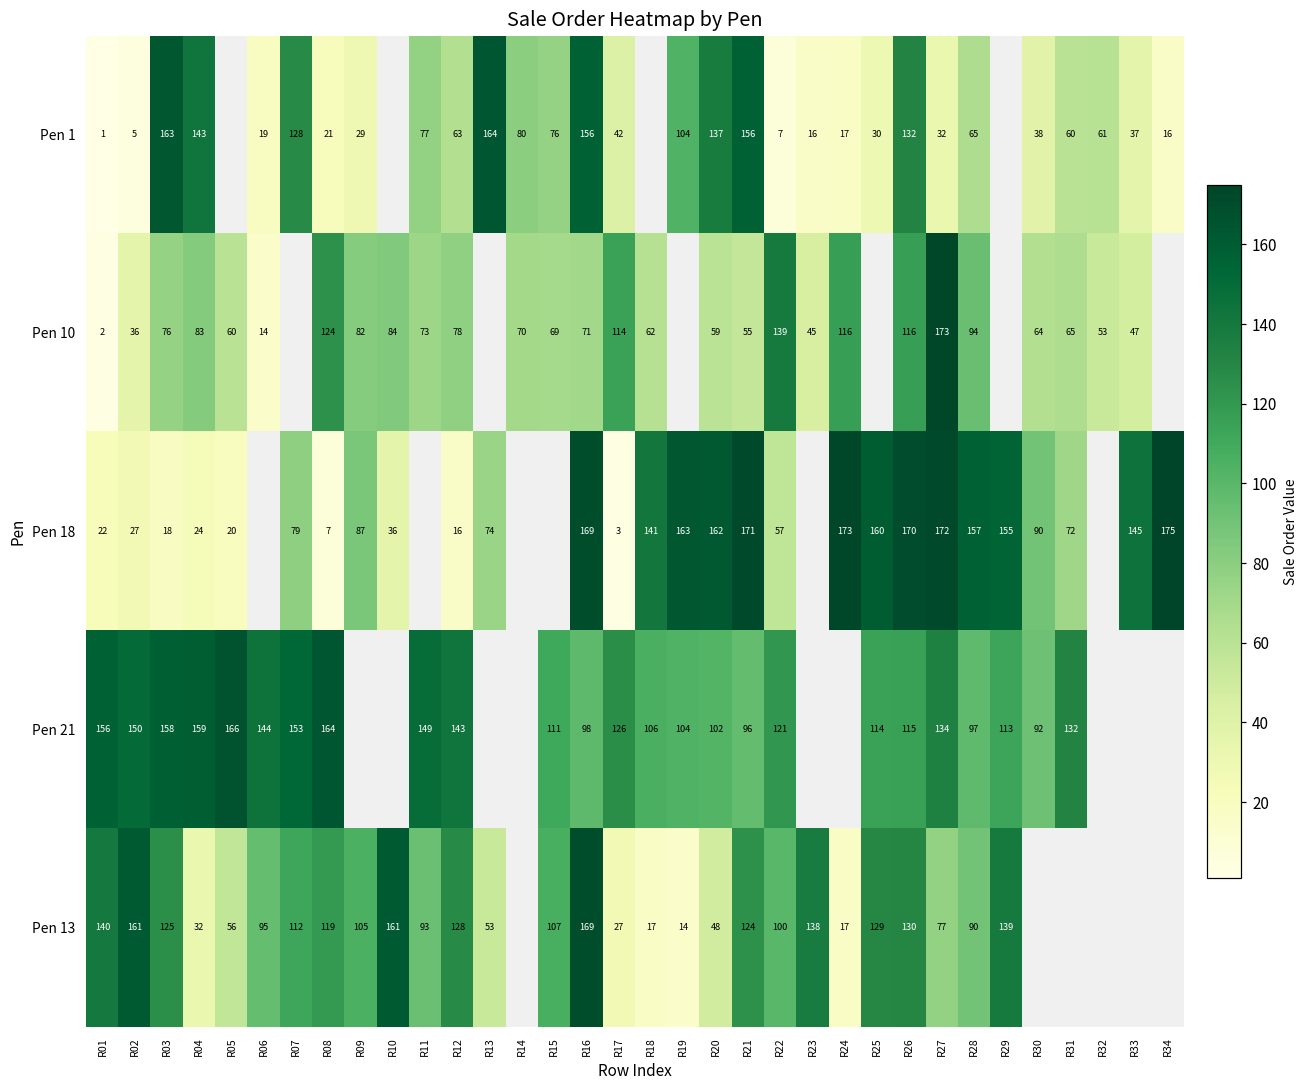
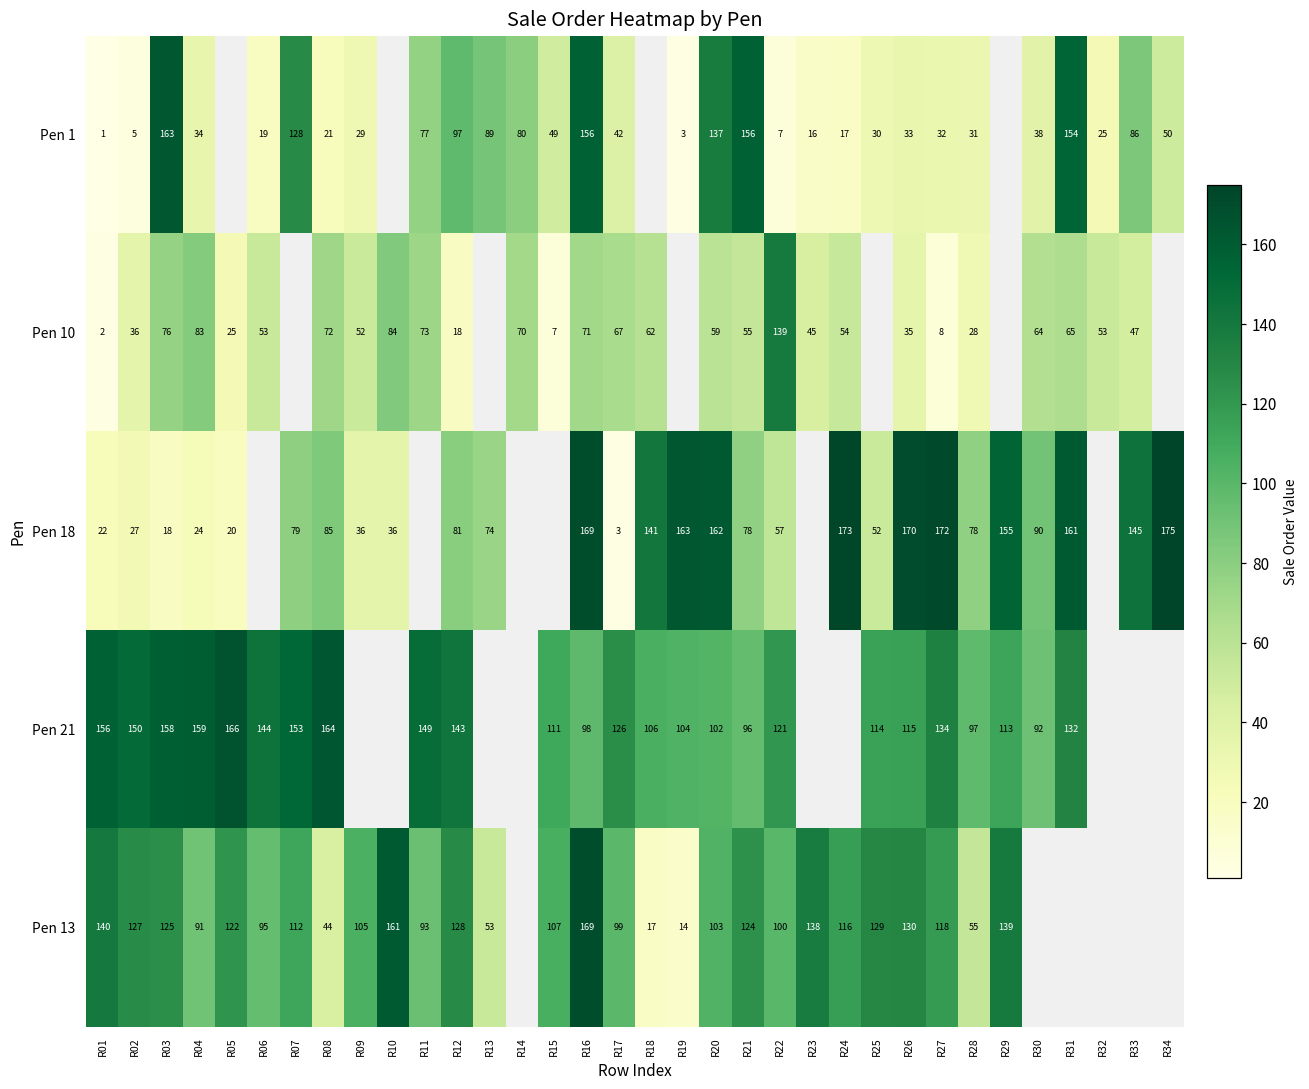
Pen 1, R04: 143 -> 34
Pen 1, R12: 63 -> 97
Pen 1, R13: 164 -> 89
Pen 1, R15: 76 -> 49
Pen 1, R19: 104 -> 3
Pen 1, R26: 132 -> 33
Pen 1, R28: 65 -> 31
Pen 1, R31: 60 -> 154
Pen 1, R32: 61 -> 25
Pen 1, R33: 37 -> 86
Pen 1, R34: 16 -> 50
Pen 10, R05: 60 -> 25
Pen 10, R06: 14 -> 53
Pen 10, R08: 124 -> 72
Pen 10, R09: 82 -> 52
Pen 10, R12: 78 -> 18
Pen 10, R15: 69 -> 7
Pen 10, R17: 114 -> 67
Pen 10, R24: 116 -> 54
Pen 10, R26: 116 -> 35
Pen 10, R27: 173 -> 8
Pen 10, R28: 94 -> 28
Pen 18, R08: 7 -> 85
Pen 18, R09: 87 -> 36
Pen 18, R12: 16 -> 81
Pen 18, R21: 171 -> 78
Pen 18, R25: 160 -> 52
Pen 18, R28: 157 -> 78
Pen 18, R31: 72 -> 161
Pen 13, R02: 161 -> 127
Pen 13, R04: 32 -> 91
Pen 13, R05: 56 -> 122
Pen 13, R08: 119 -> 44
Pen 13, R17: 27 -> 99
Pen 13, R20: 48 -> 103
Pen 13, R24: 17 -> 116
Pen 13, R27: 77 -> 118
Pen 13, R28: 90 -> 55
